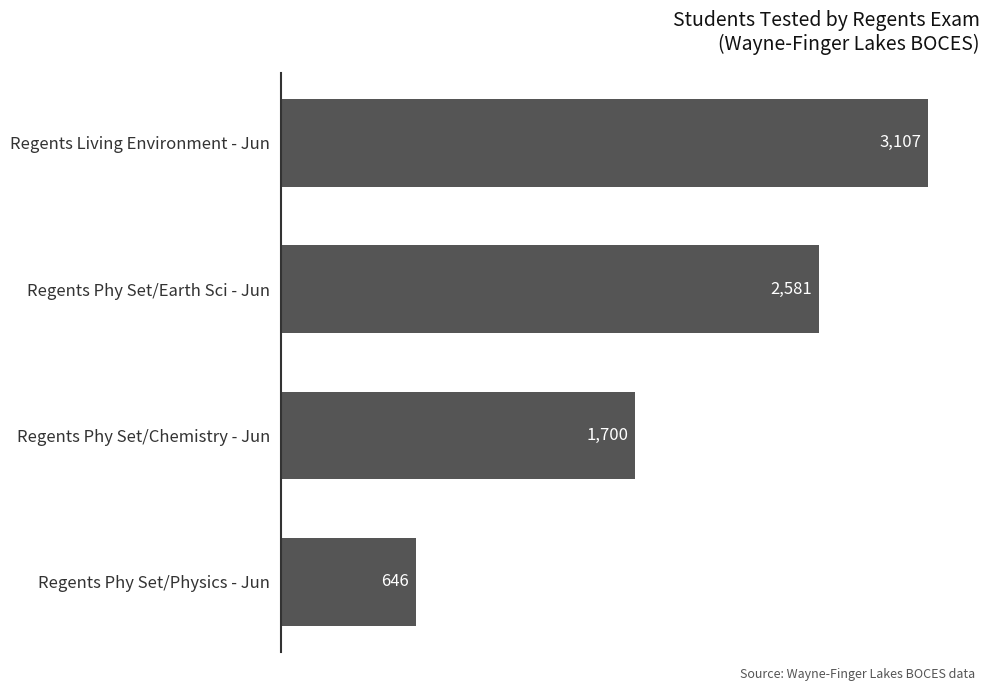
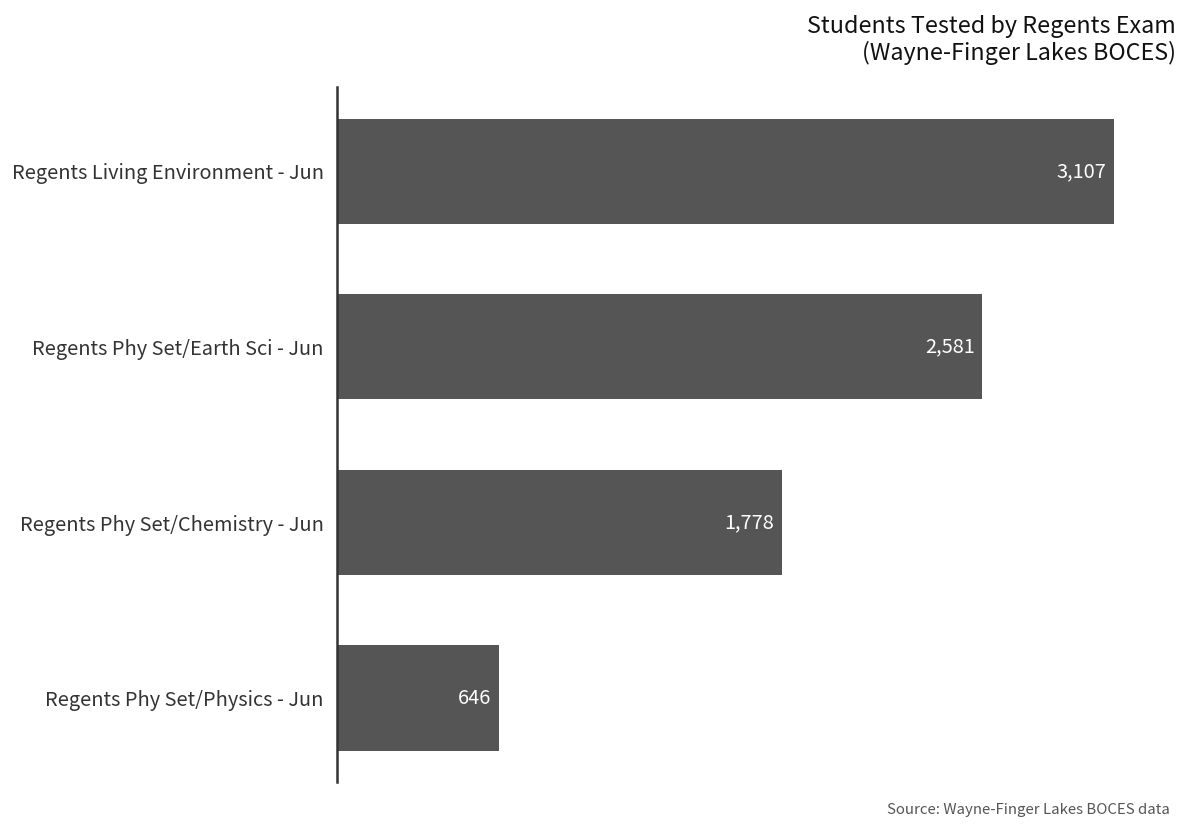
Regents Phy Set/Chemistry - Jun: 1,700 -> 1,778
